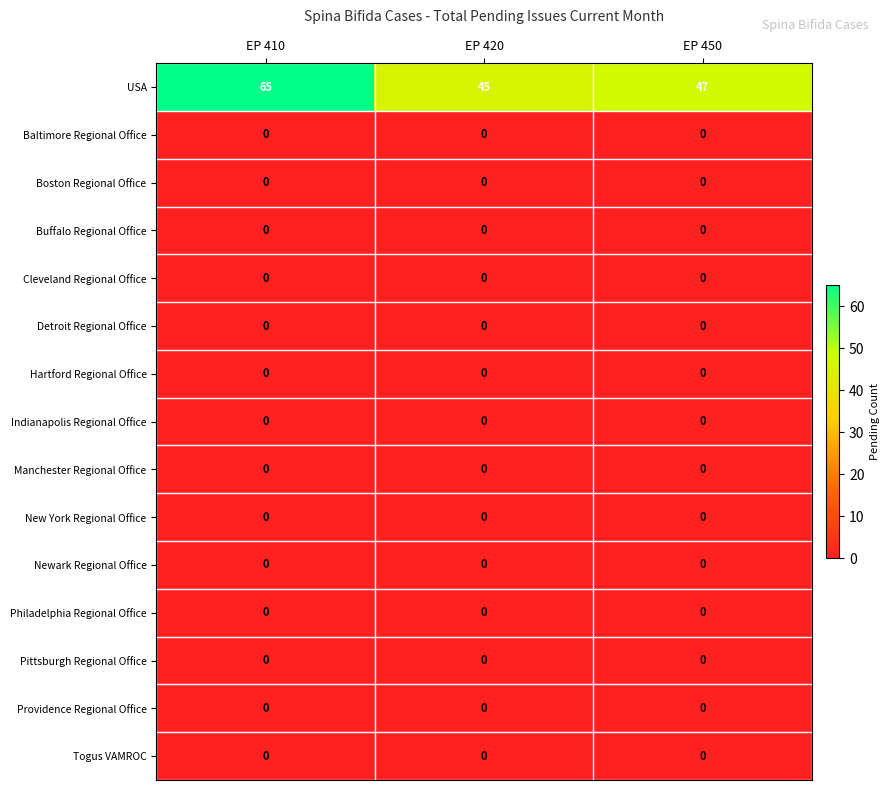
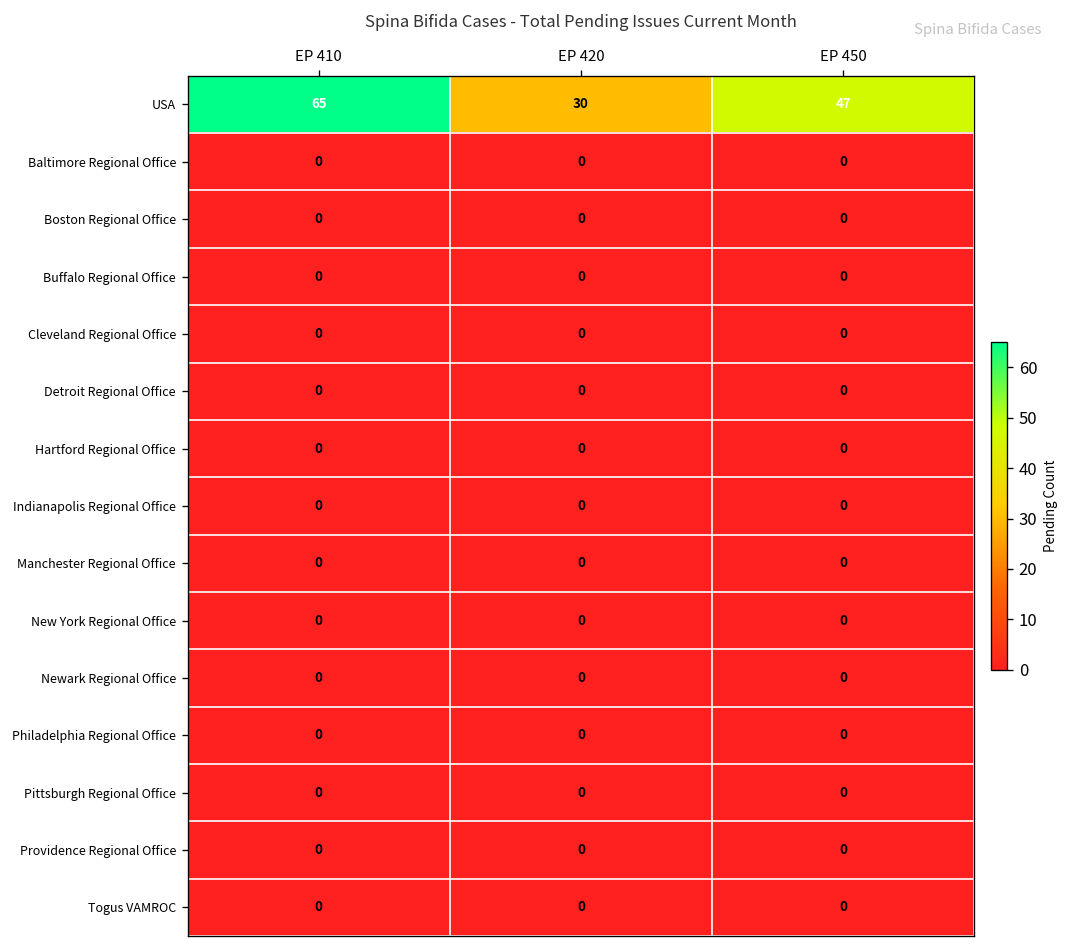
USA, EP 420: 45 -> 30
